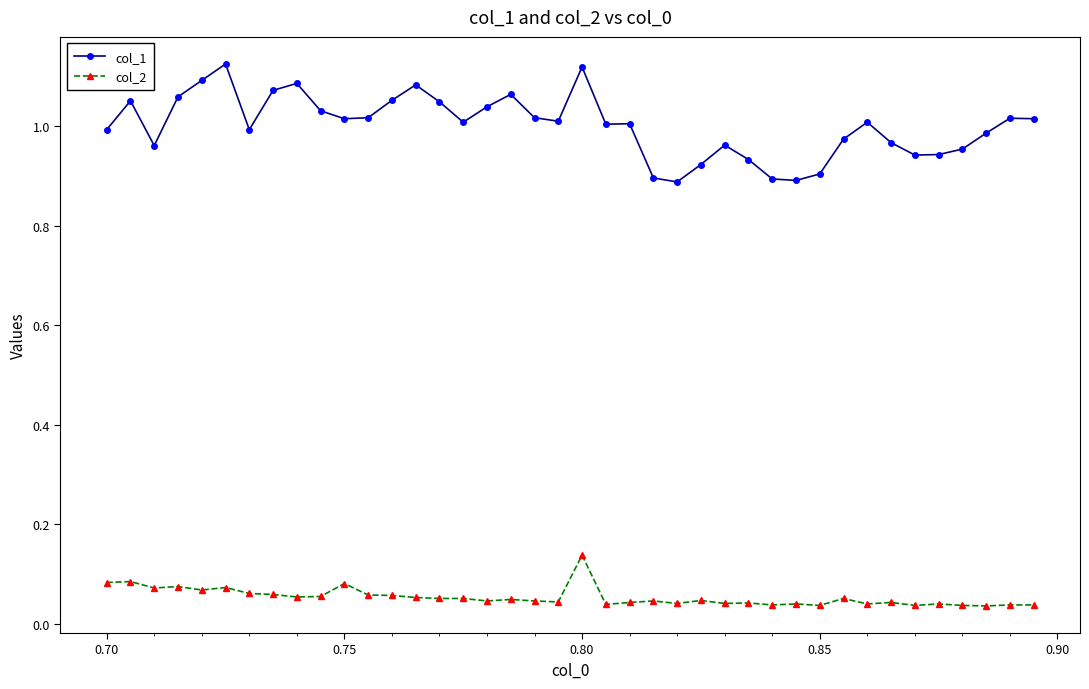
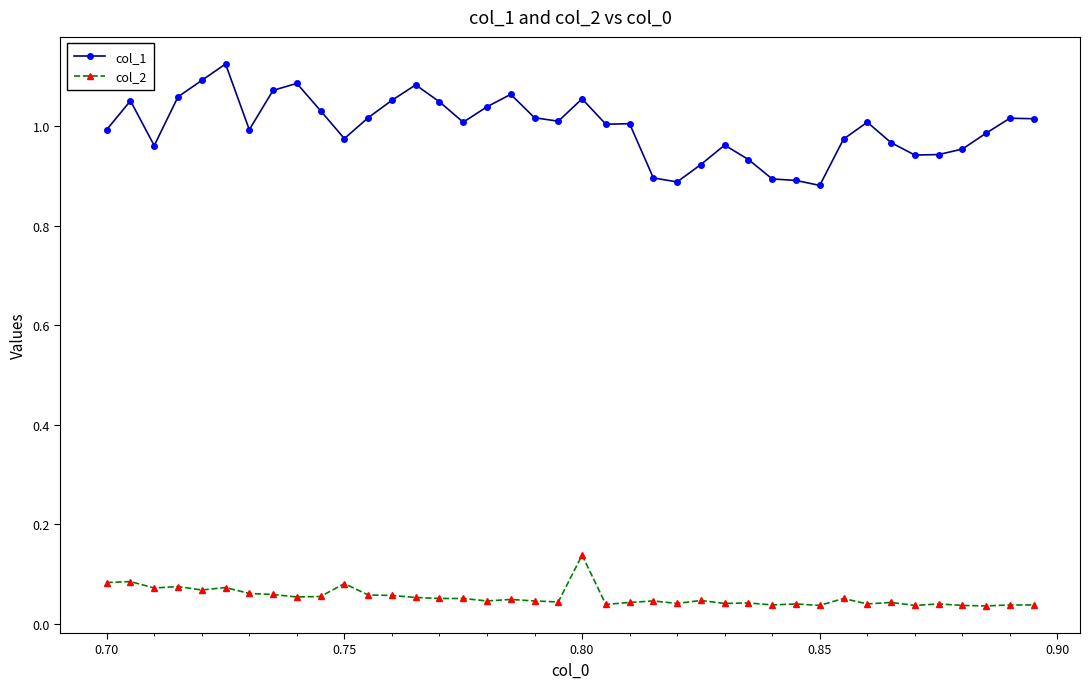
col_1, 0.75: 1.02 -> 0.98
col_1, 0.80: 1.12 -> 1.06
col_1, 0.85: 0.90 -> 0.88
